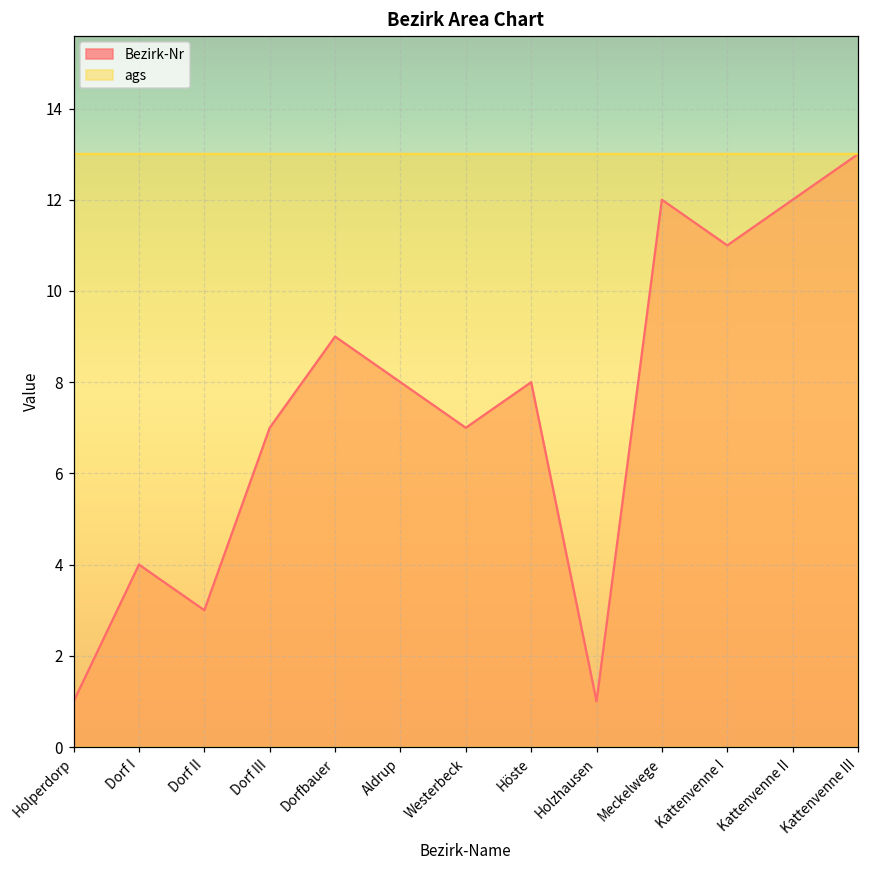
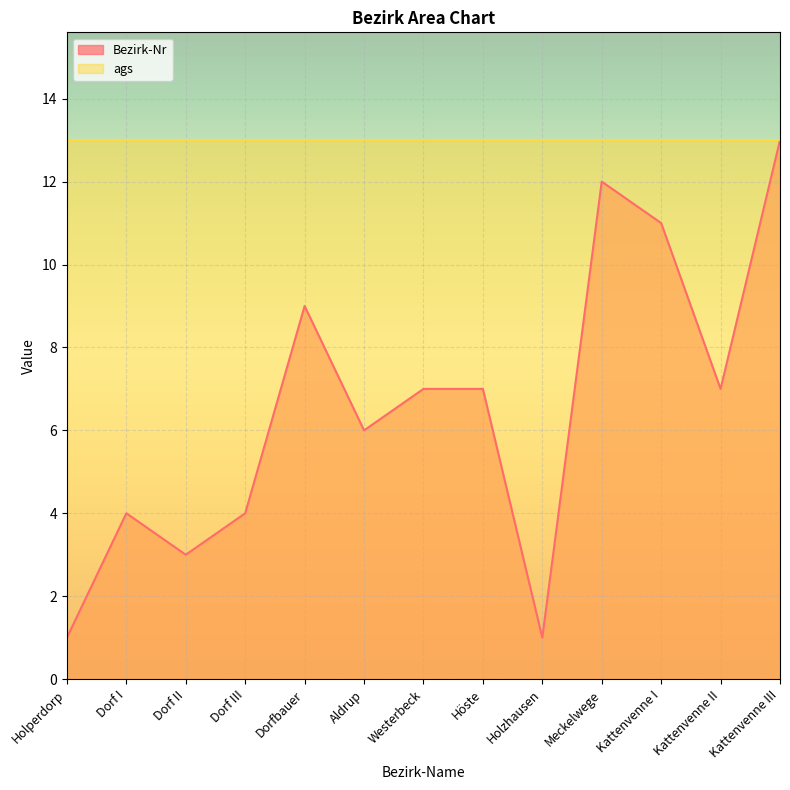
Bezirk-Nr, Dorf III: 7 -> 4
Bezirk-Nr, Aldrup: 8 -> 6
Bezirk-Nr, Höste: 8 -> 7
Bezirk-Nr, Kattenvenne II: 12 -> 7
